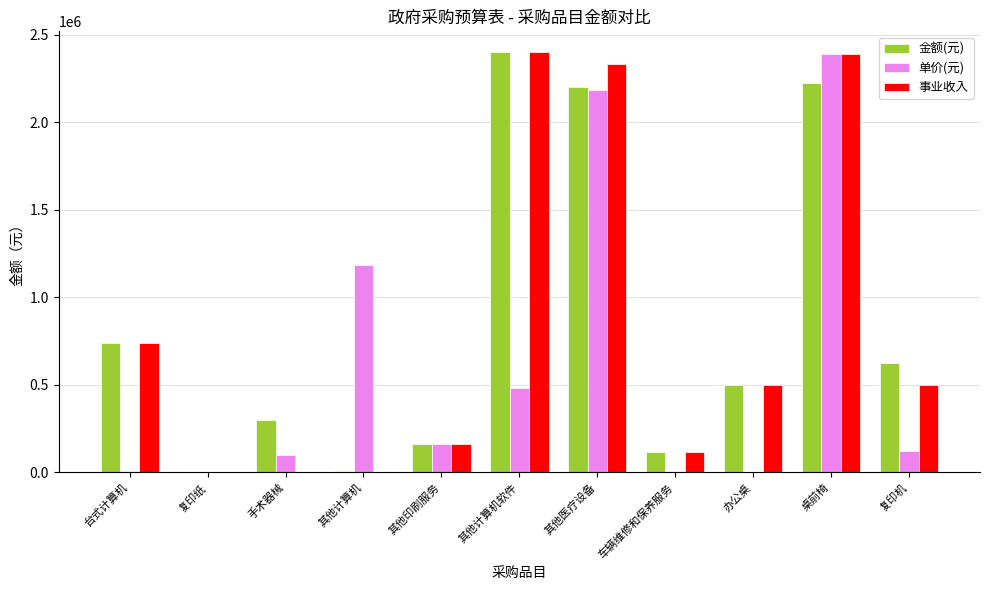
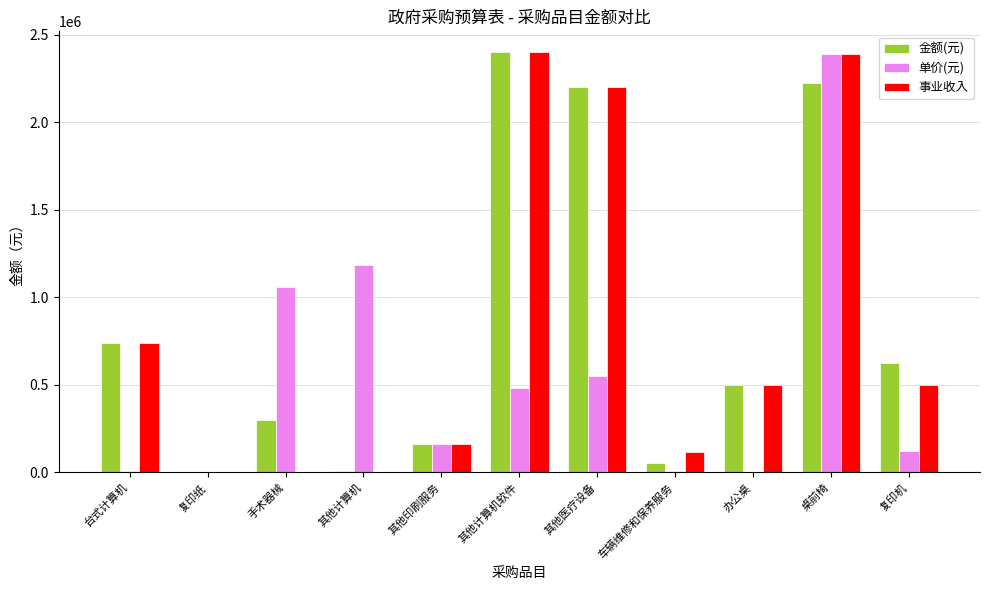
单价(元), 手术器械: 100000 -> 1060000
单价(元), 其他医疗设备: 2180000 -> 550000
事业收入, 其他医疗设备: 2340000 -> 2200000
金额(元), 车辆维修和保养服务: 120000 -> 50000
